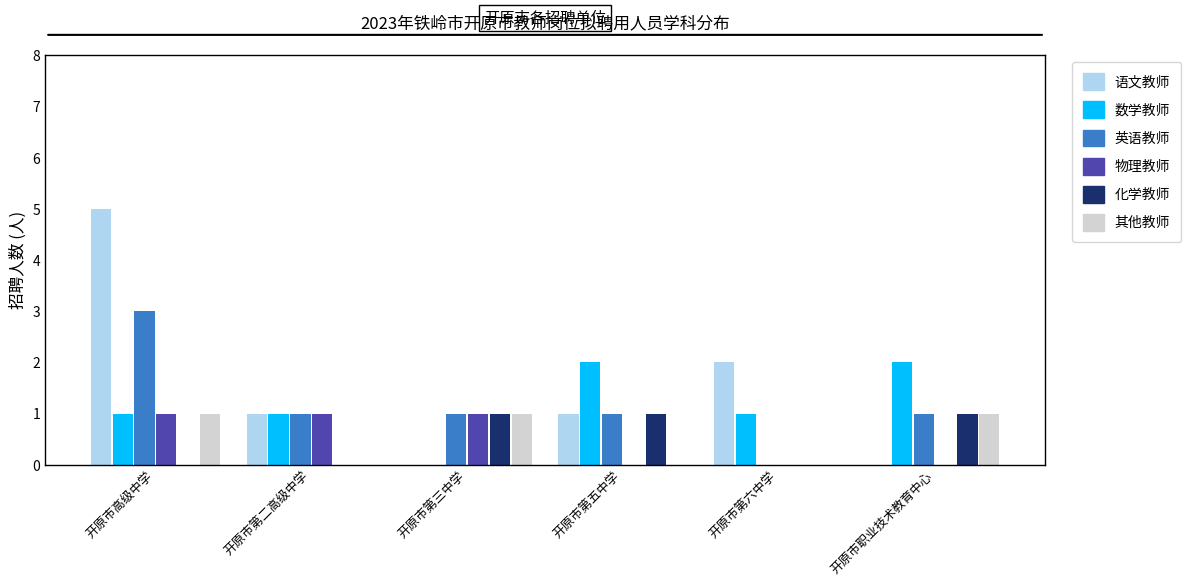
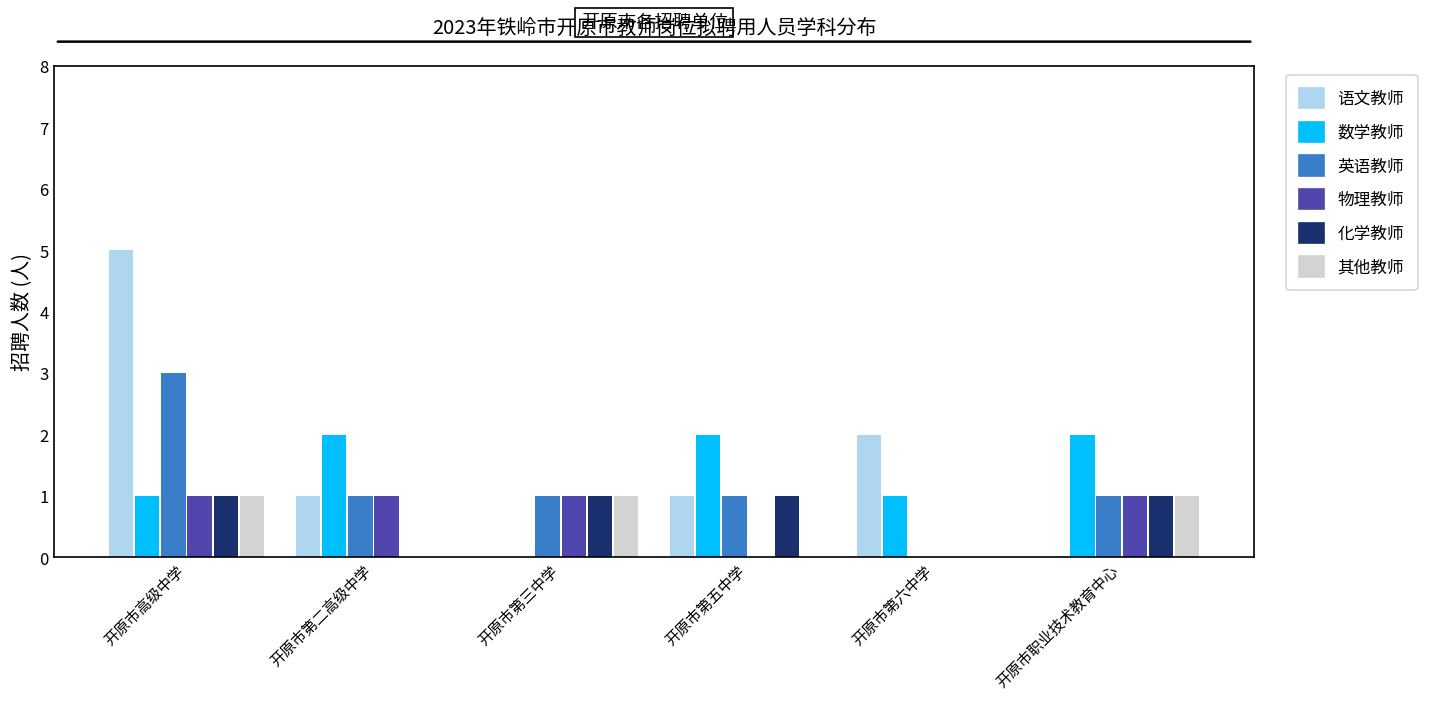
化学教师, 开原市高级中学: 0 -> 1
数学教师, 开原市第二高级中学: 1 -> 2
物理教师, 开原市职业技术教育中心: 0 -> 1
